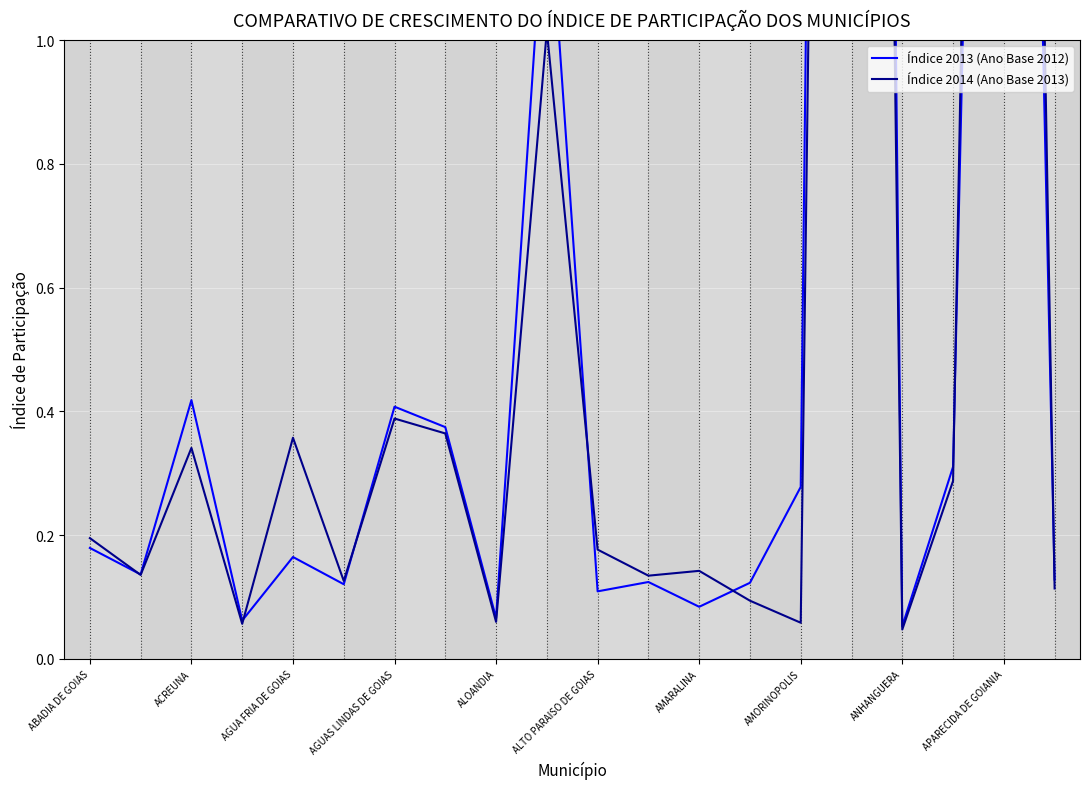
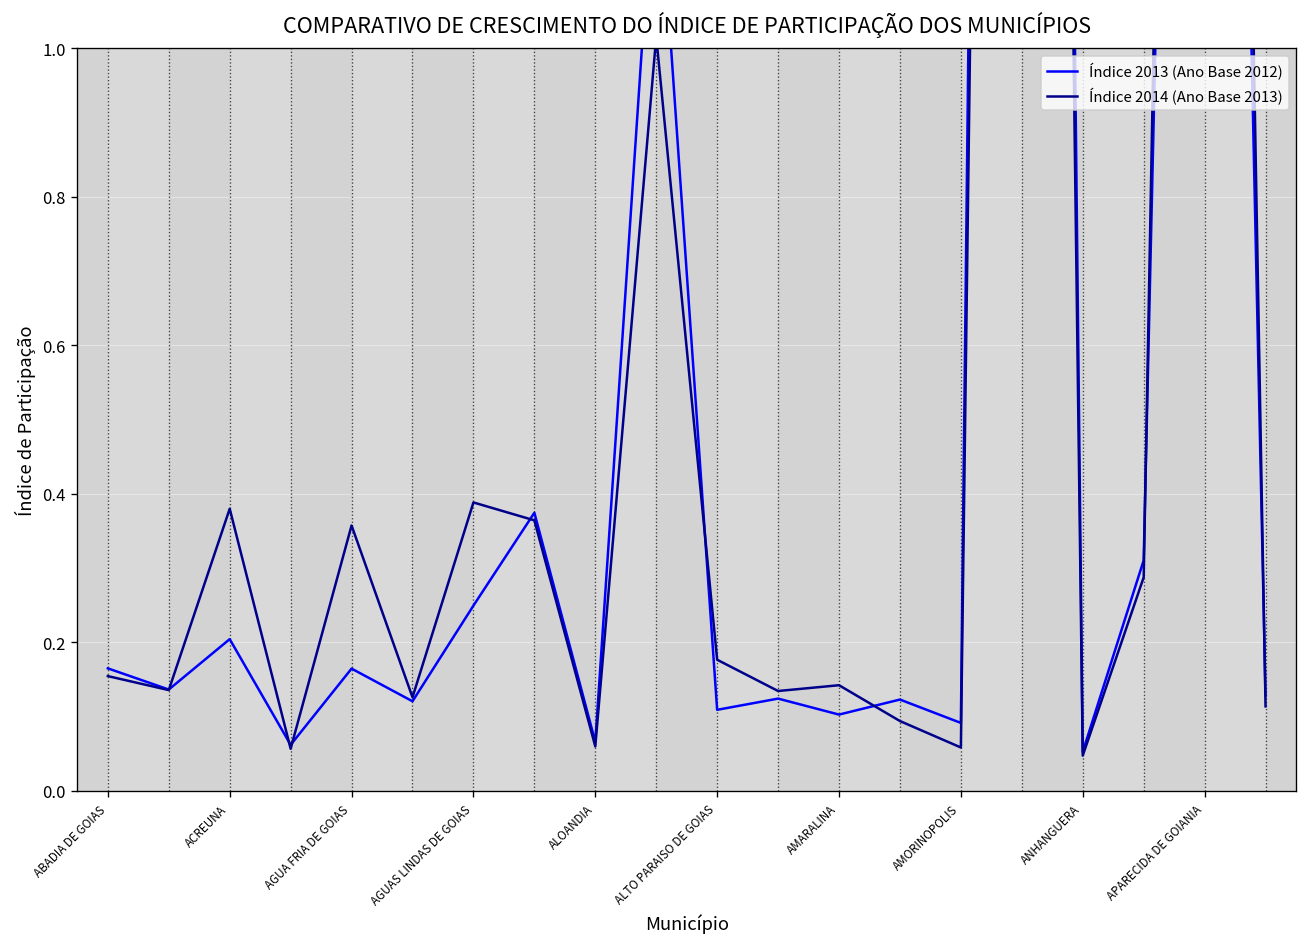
Índice 2013 (Ano Base 2012), ABADIA DE GOIAS: 0.18 -> 0.16
Índice 2014 (Ano Base 2013), ABADIA DE GOIAS: 0.20 -> 0.15
Índice 2013 (Ano Base 2012), ACREUNA: 0.42 -> 0.20
Índice 2014 (Ano Base 2013), ACREUNA: 0.34 -> 0.38
Índice 2013 (Ano Base 2012), AGUAS LINDAS DE GOIAS: 0.41 -> 0.25
Índice 2013 (Ano Base 2012), AMARALINA: 0.08 -> 0.10
Índice 2013 (Ano Base 2012), AMORINOPOLIS: 0.28 -> 0.09
